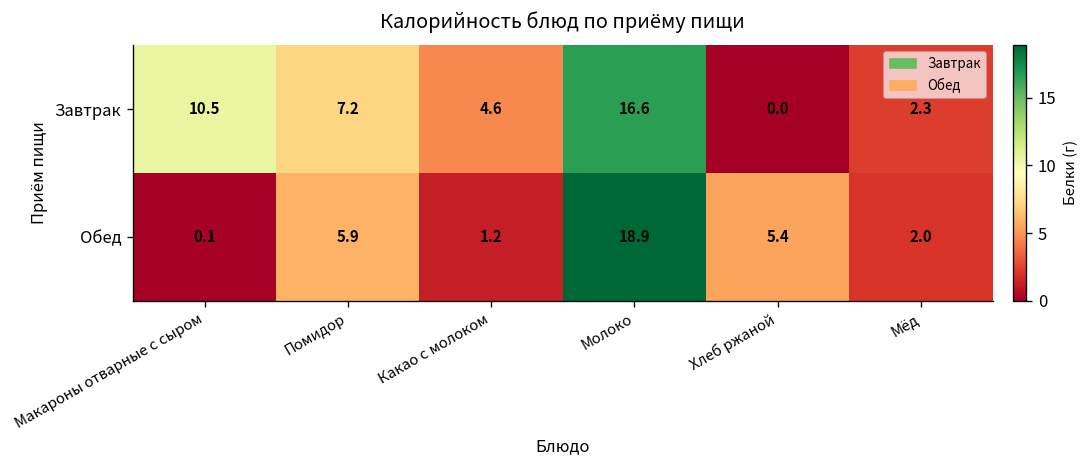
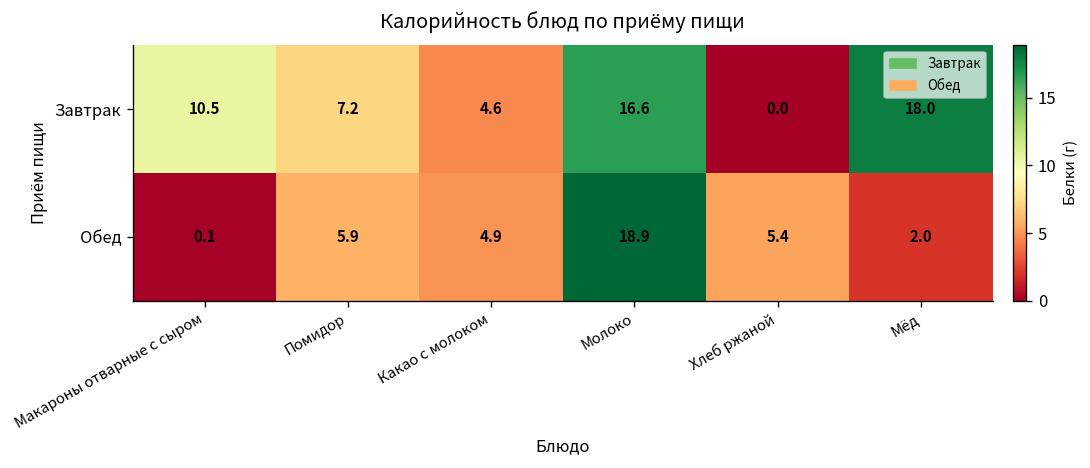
Завтрак, Мёд: 2.3 -> 18.0
Обед, Какао с молоком: 1.2 -> 4.9
